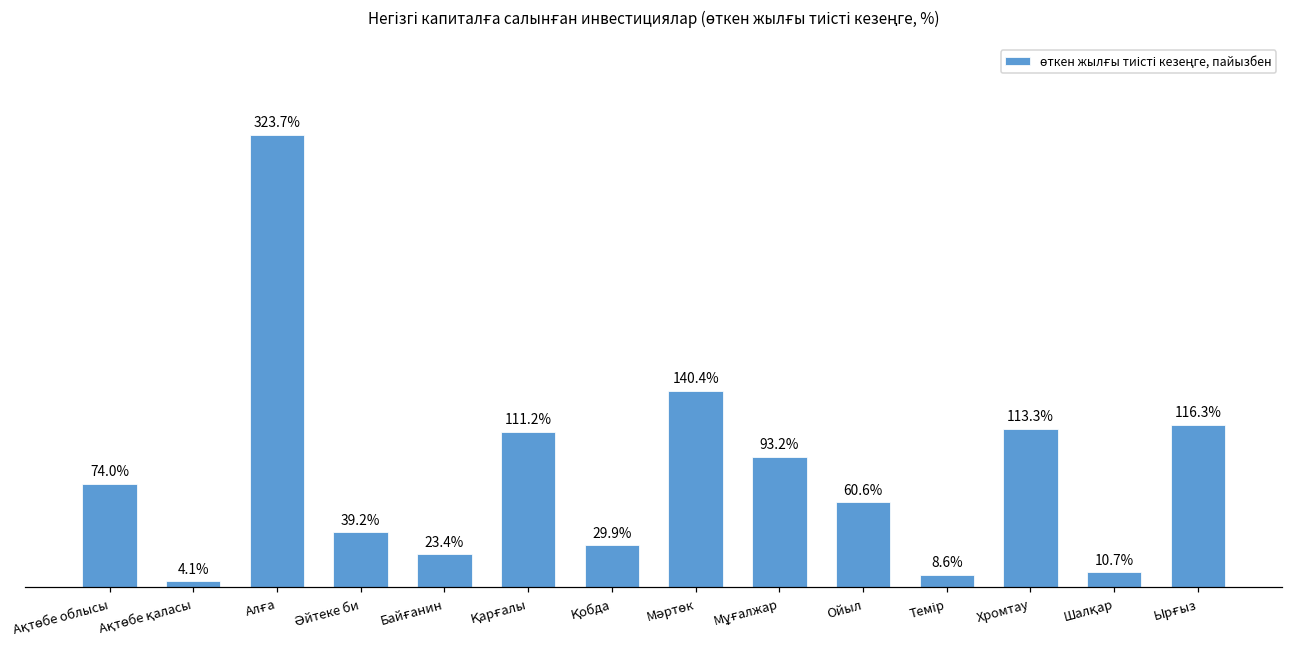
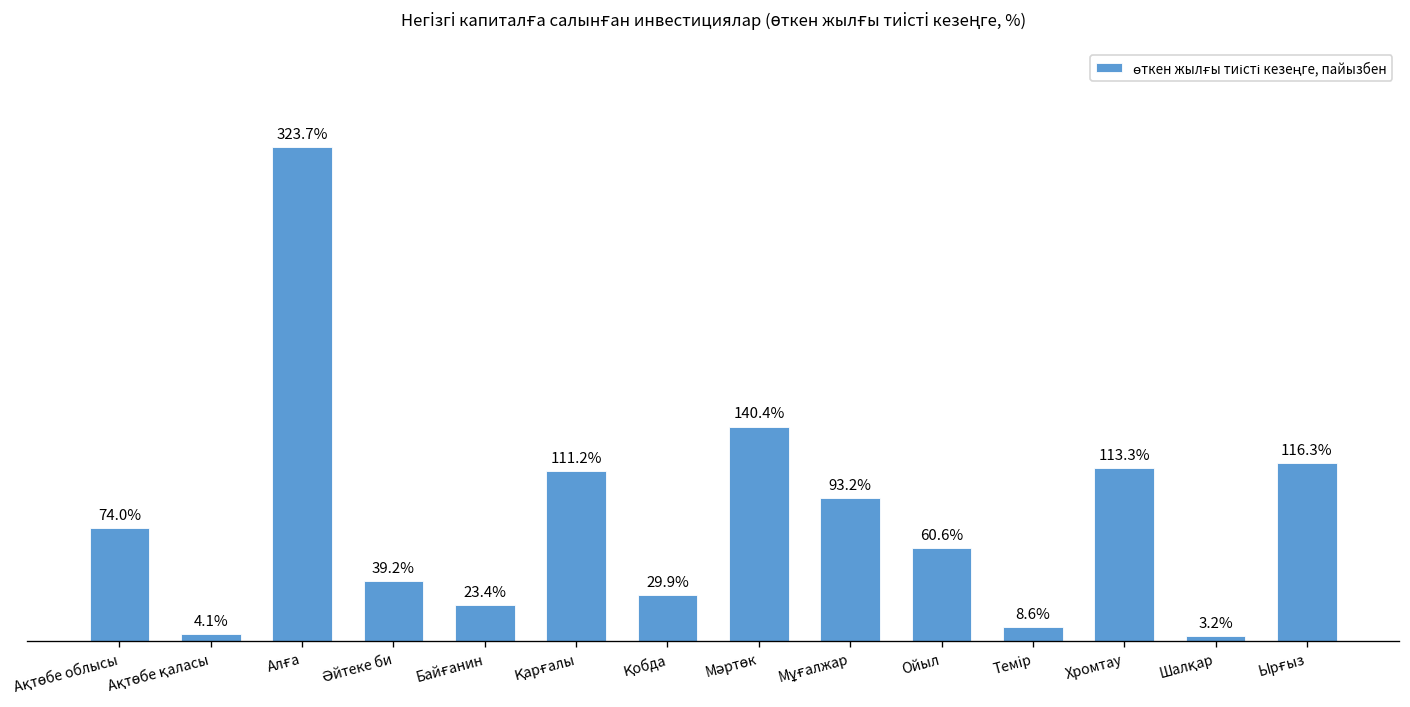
Шалқар: 10.7% -> 3.2%
